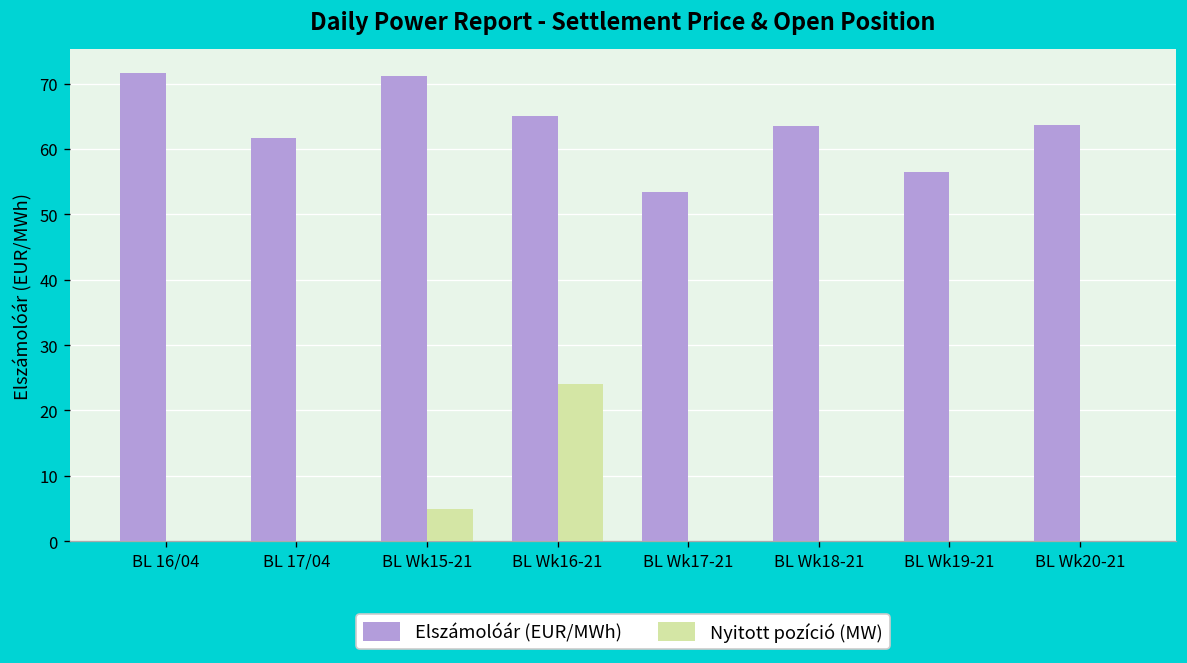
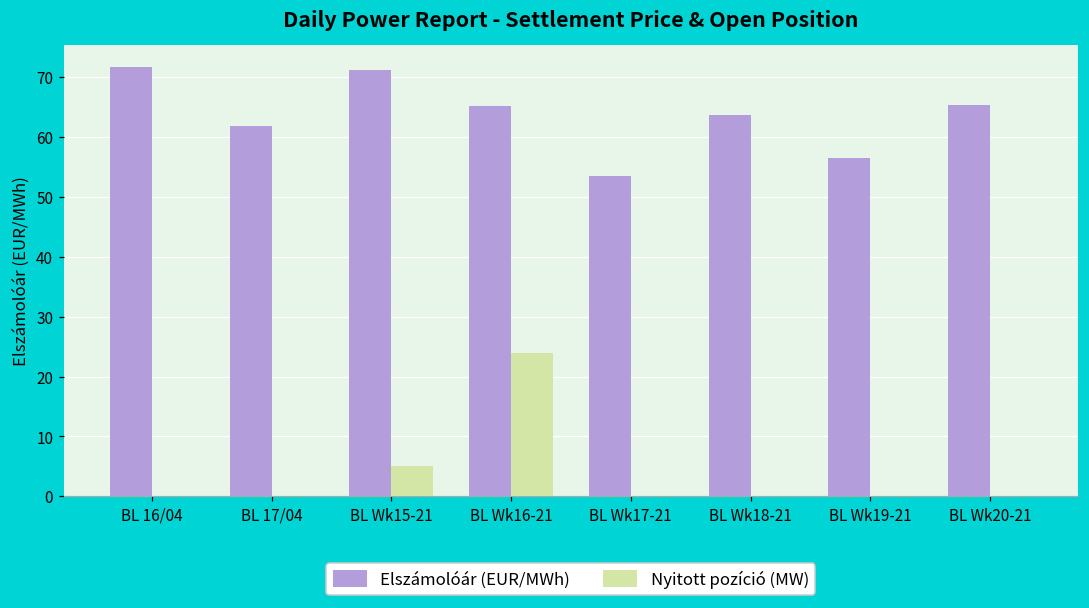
Elszámolóár (EUR/MWh), BL Wk20-21: 64 -> 65
